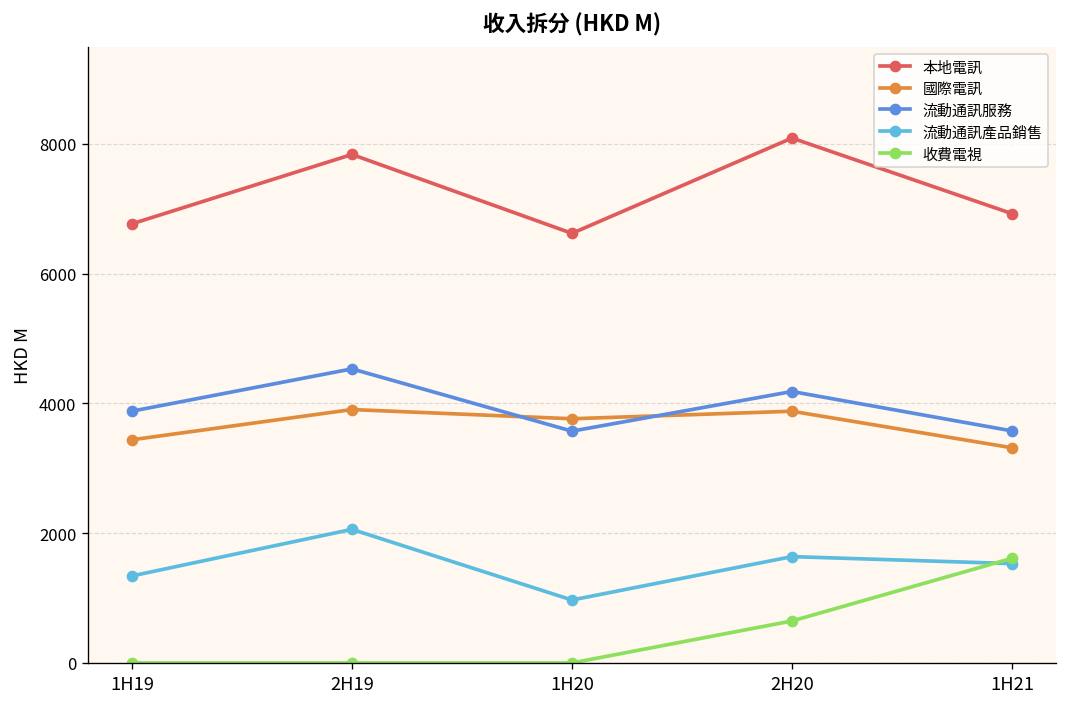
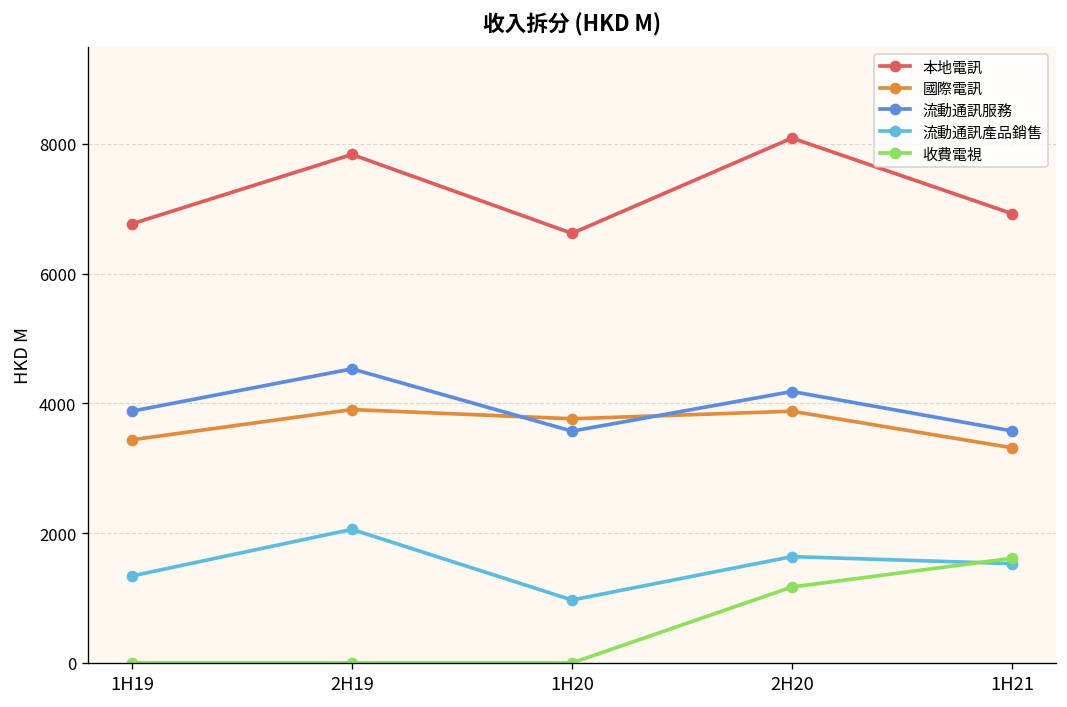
收費電視, 2H20: 600 -> 1200
